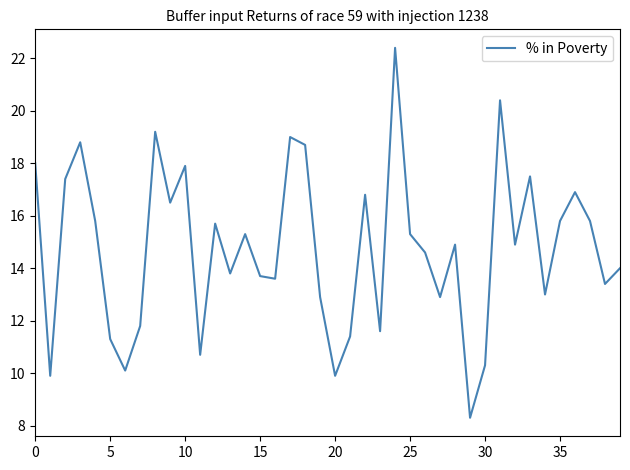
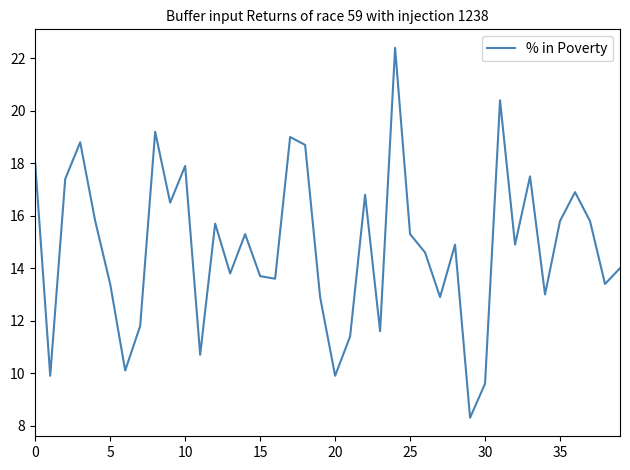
5: 11.3 -> 13.4
30: 10.3 -> 9.6
